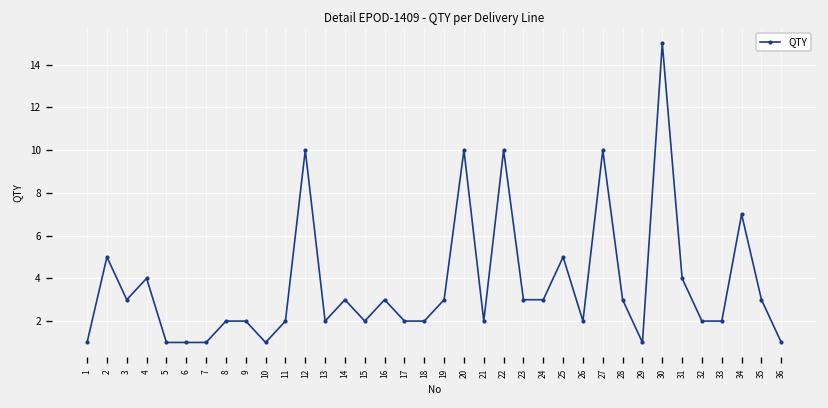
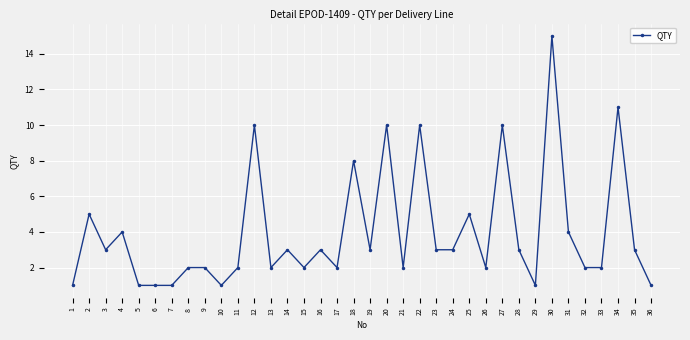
18: 2 -> 8
34: 7 -> 11
